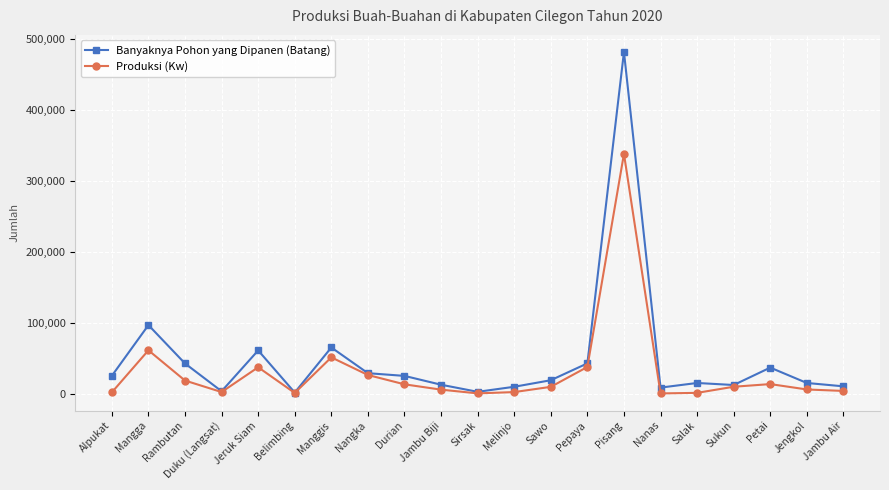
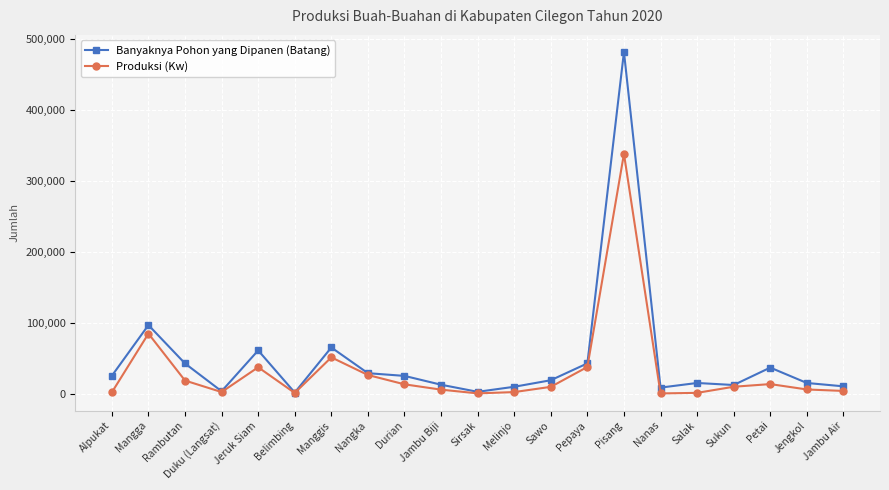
Produksi (Kw), Mangga: 60,000 -> 80,000
